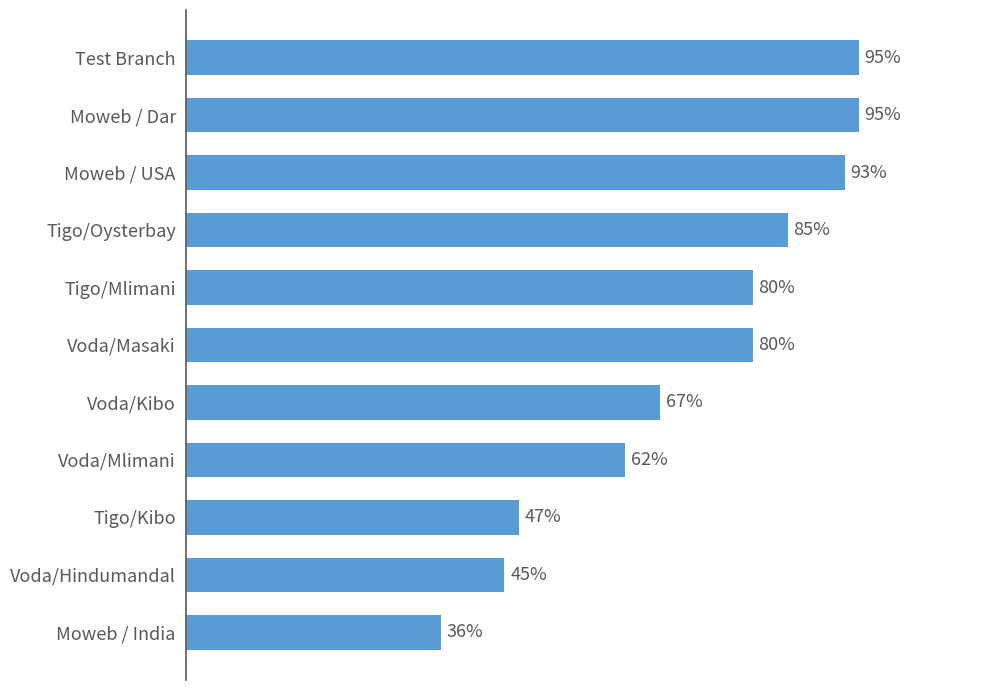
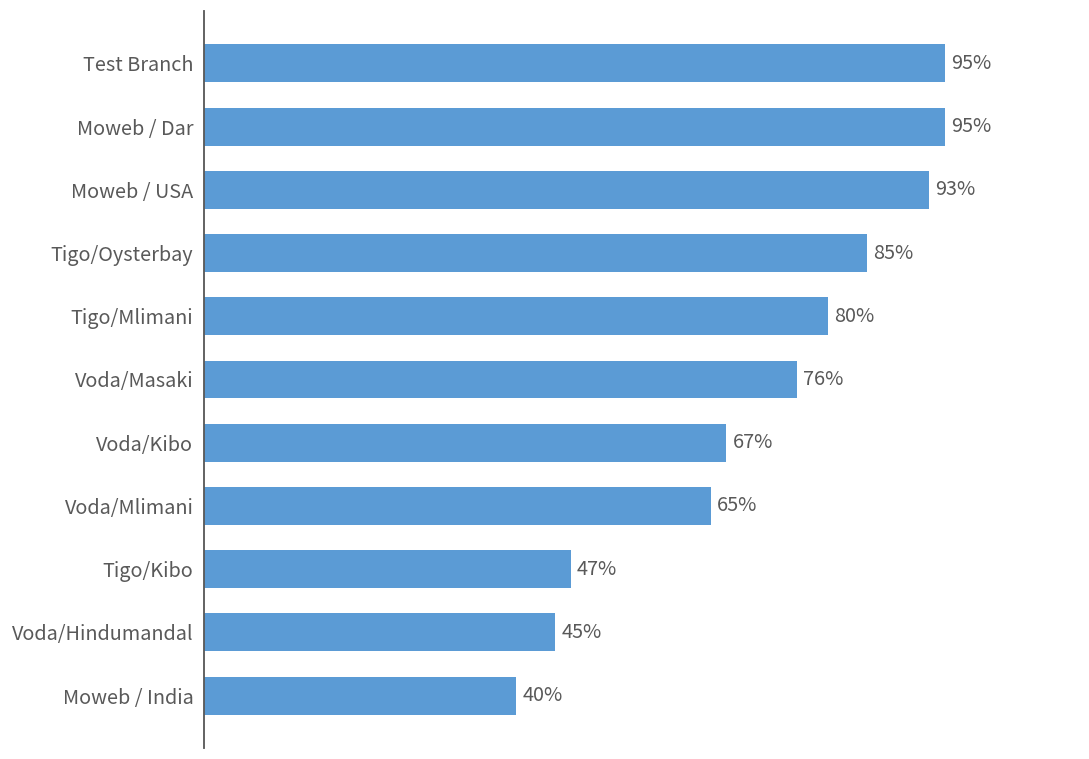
Voda/Masaki: 80% -> 76%
Voda/Mlimani: 62% -> 65%
Moweb / India: 36% -> 40%
